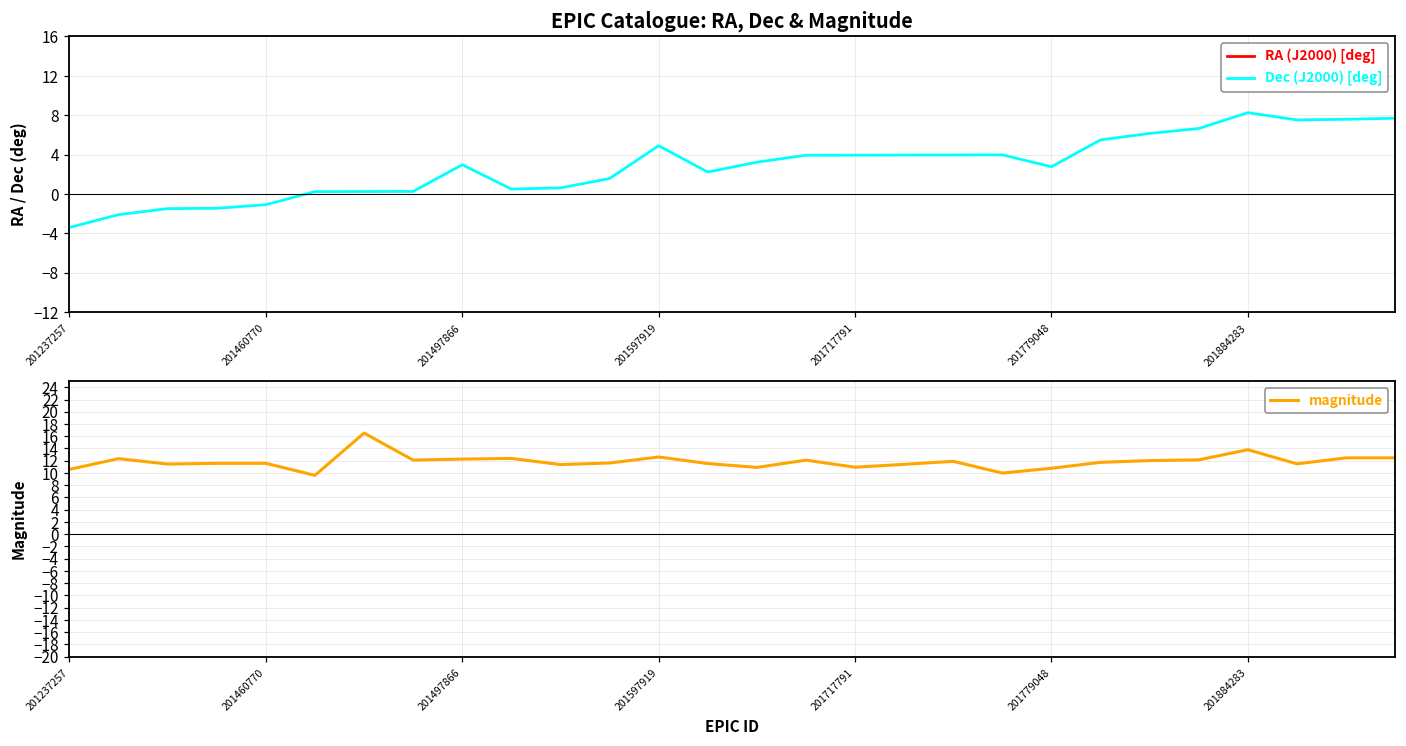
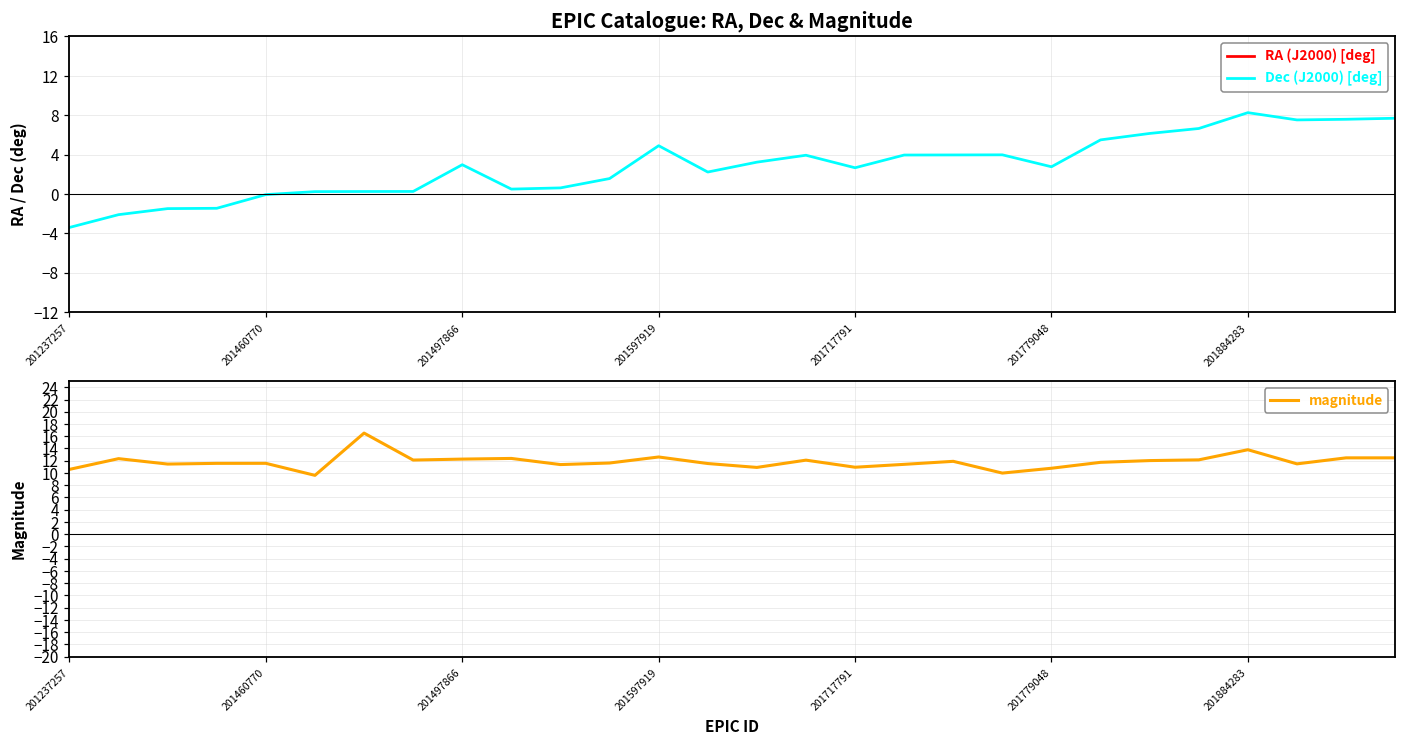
EPIC Catalogue: RA, Dec & Magnitude, Dec (J2000) [deg], 201460770: -1 -> 0
EPIC Catalogue: RA, Dec & Magnitude, Dec (J2000) [deg], 201717791: 4 -> 3
